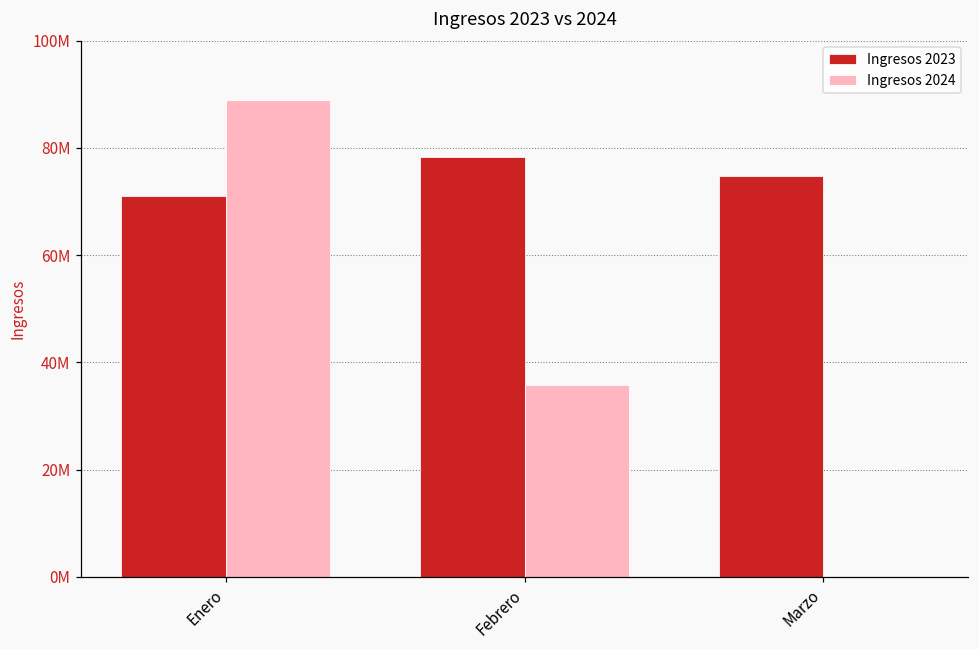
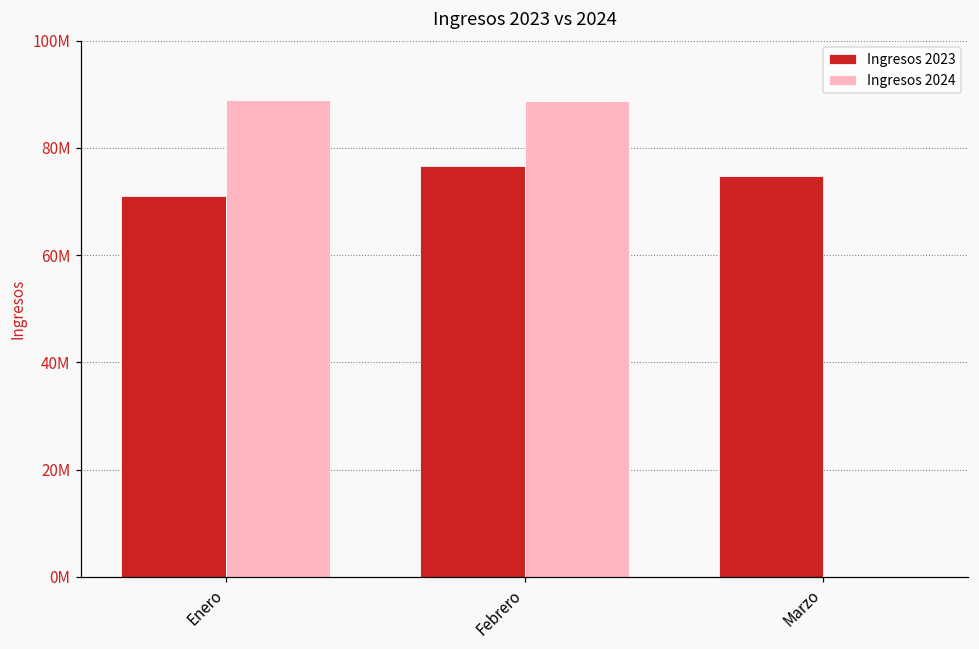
Ingresos 2023, Febrero: 78000000 -> 77000000
Ingresos 2024, Febrero: 36000000 -> 89000000
